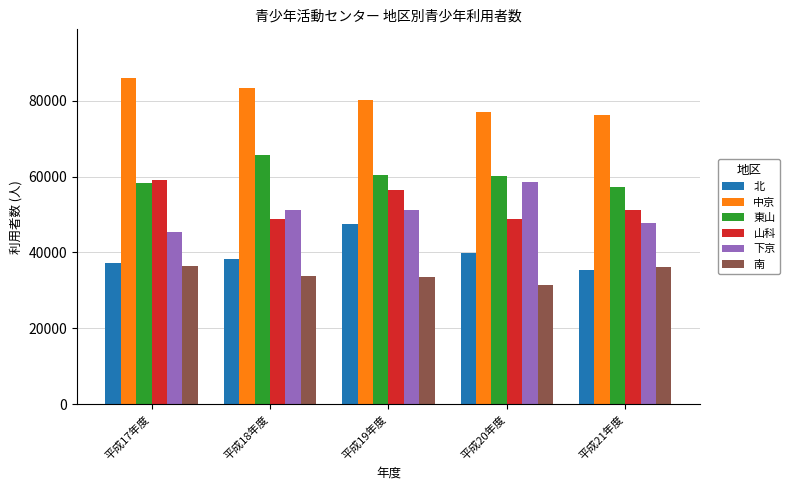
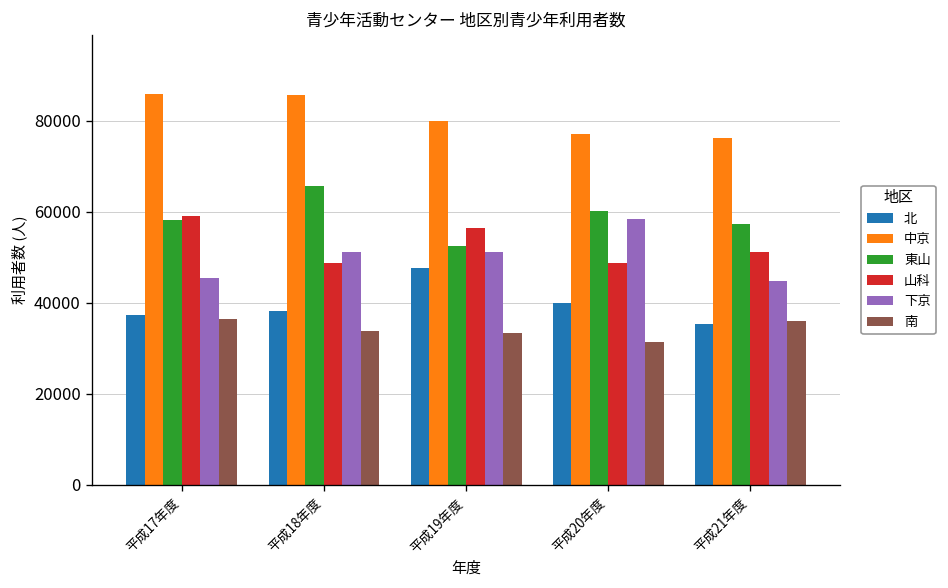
中京, 平成18年度: 83000 -> 86000
東山, 平成19年度: 60000 -> 52000
下京, 平成21年度: 48000 -> 45000
